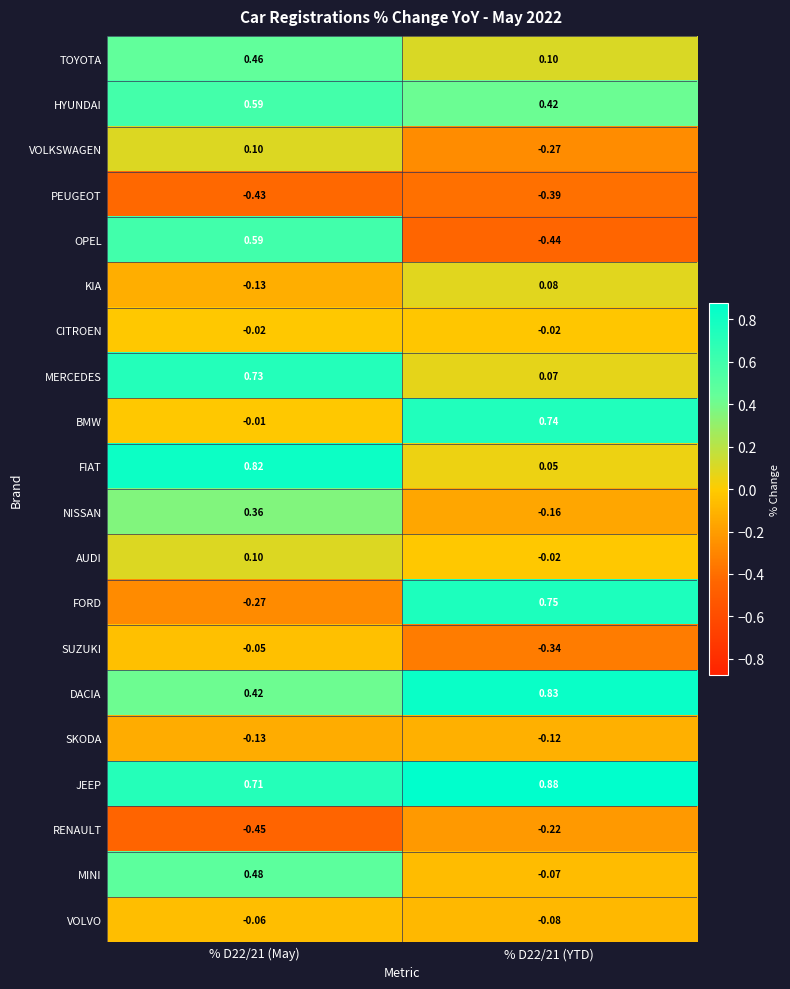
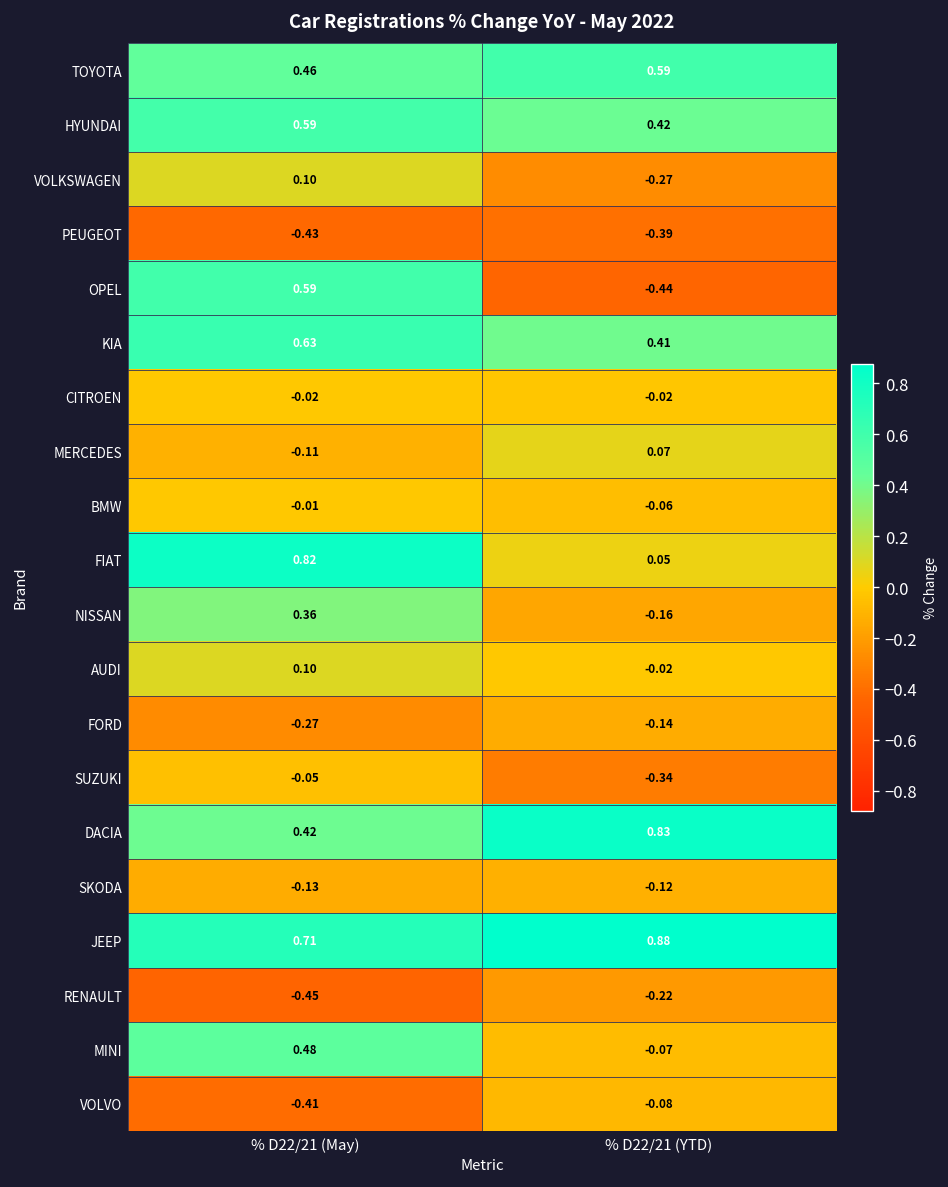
TOYOTA, % D22/21 (YTD): 0.10 -> 0.59
KIA, % D22/21 (May): -0.13 -> 0.63
KIA, % D22/21 (YTD): 0.08 -> 0.41
MERCEDES, % D22/21 (May): 0.73 -> -0.11
BMW, % D22/21 (YTD): 0.74 -> -0.06
FORD, % D22/21 (YTD): 0.75 -> -0.14
VOLVO, % D22/21 (May): -0.06 -> -0.41
